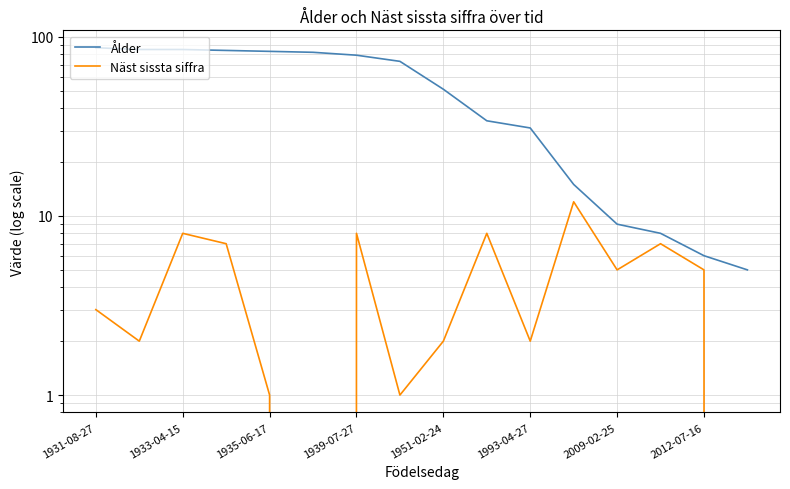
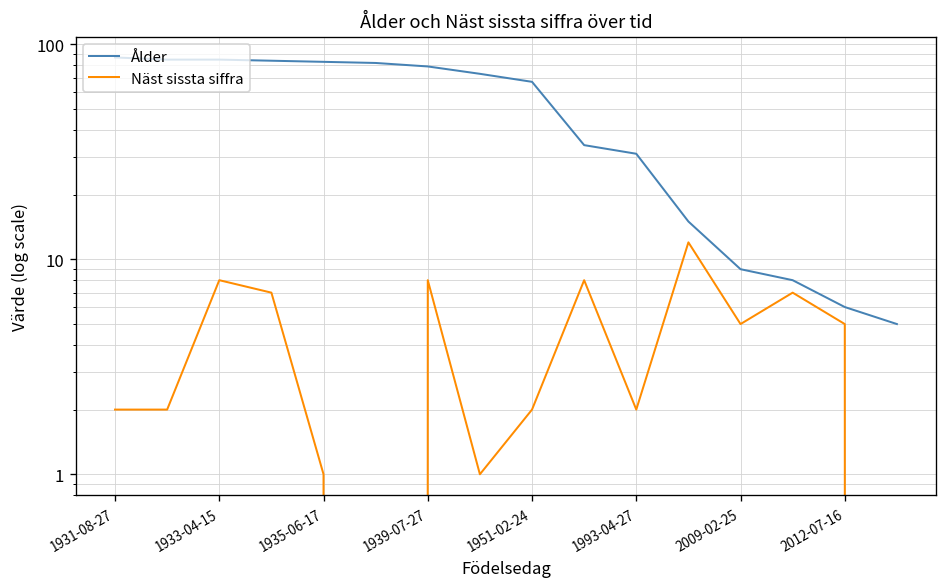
Näst sissta siffra, 1931-08-27: 3 -> 2
Ålder, 1951-02-24: 51 -> 67
